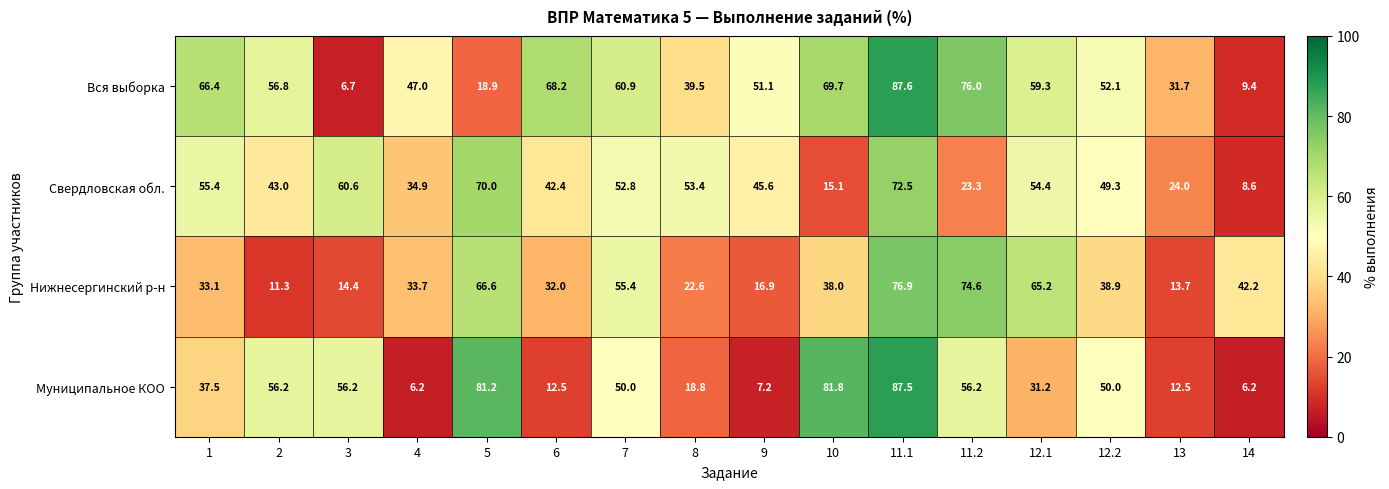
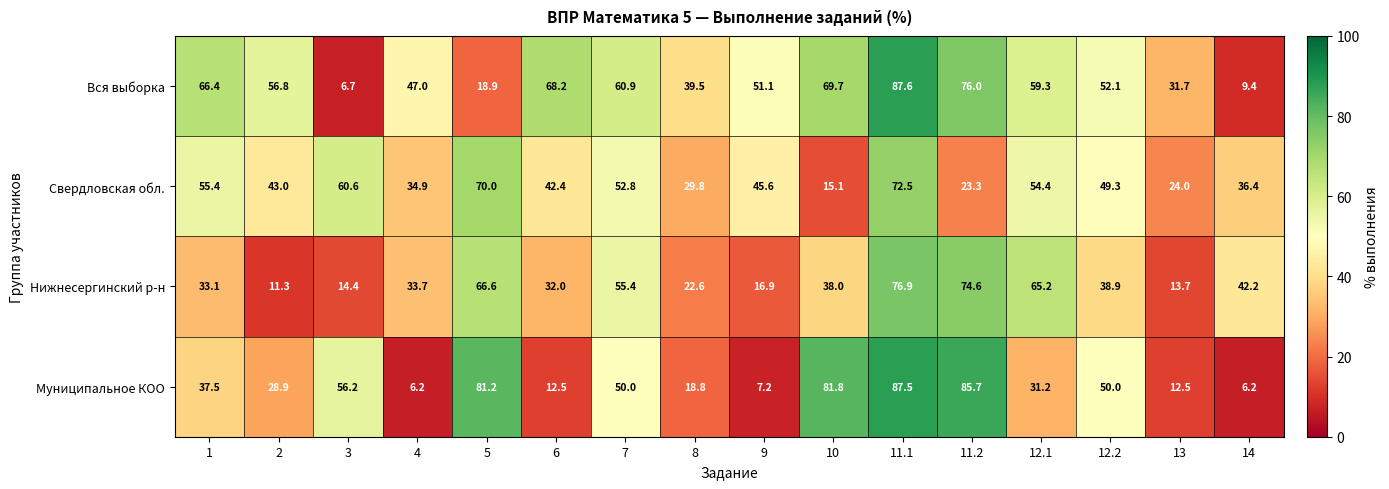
Свердловская обл., 8: 53.4 -> 29.8
Свердловская обл., 14: 8.6 -> 36.4
Муниципальное КОО, 2: 56.2 -> 28.9
Муниципальное КОО, 11.2: 56.2 -> 85.7
